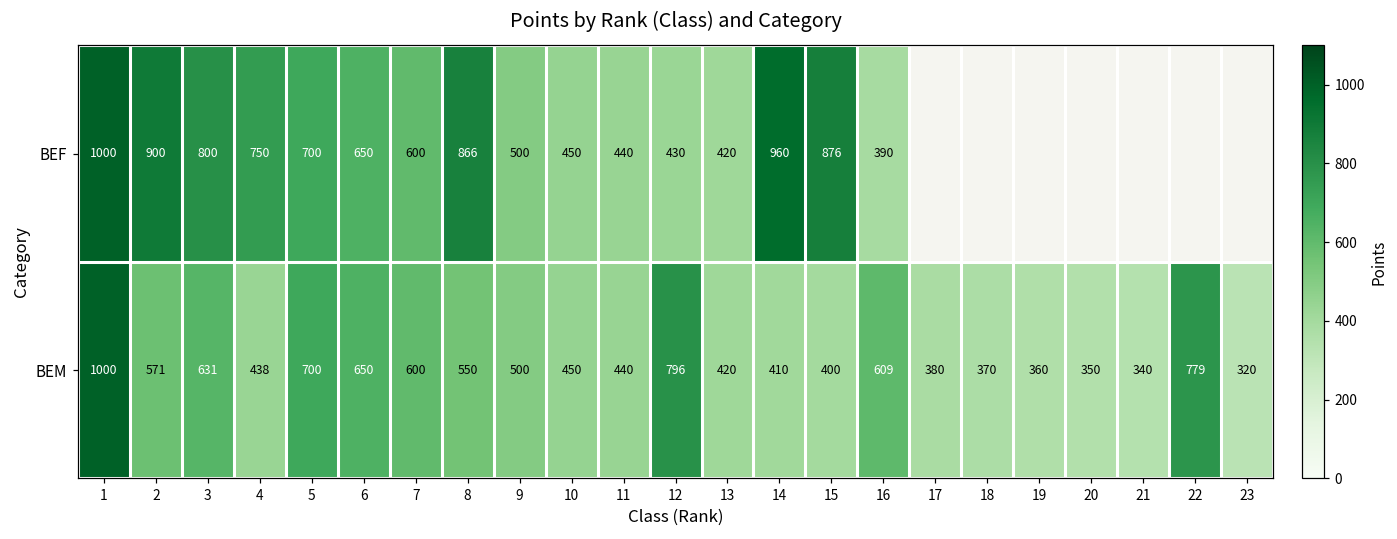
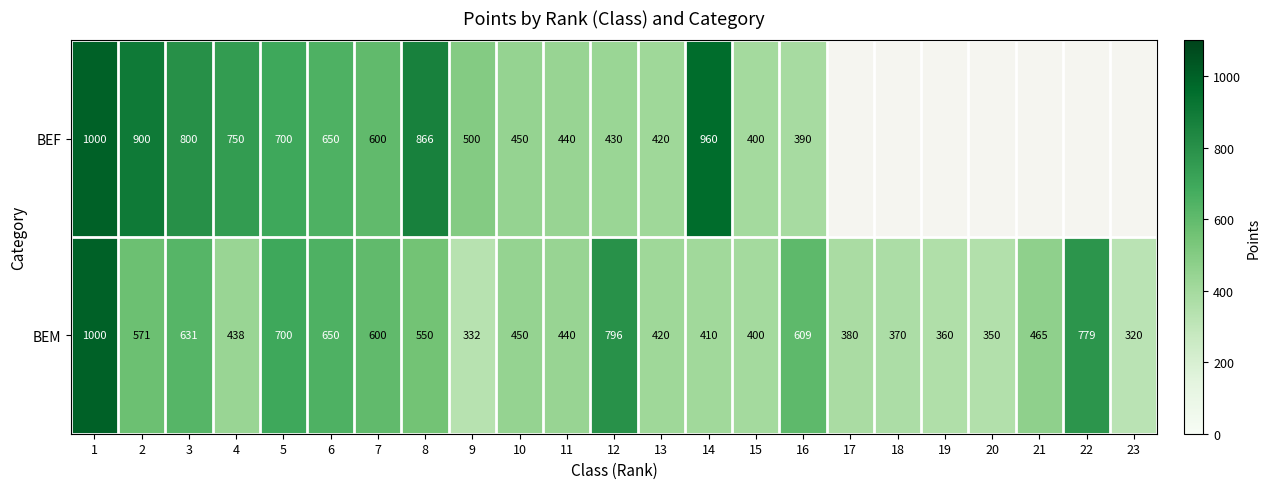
BEF, 15: 876 -> 400
BEM, 9: 500 -> 332
BEM, 21: 340 -> 465
